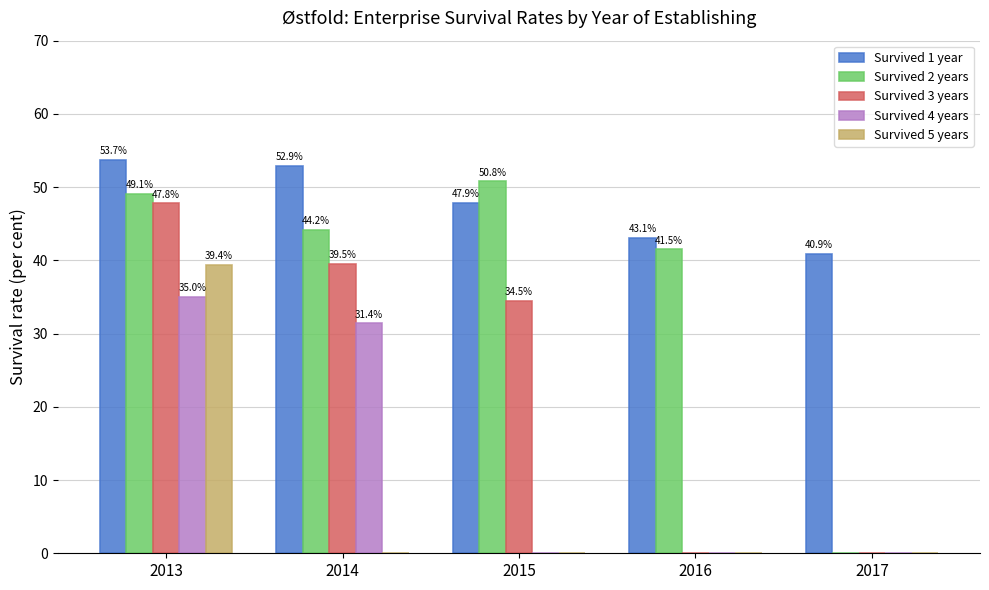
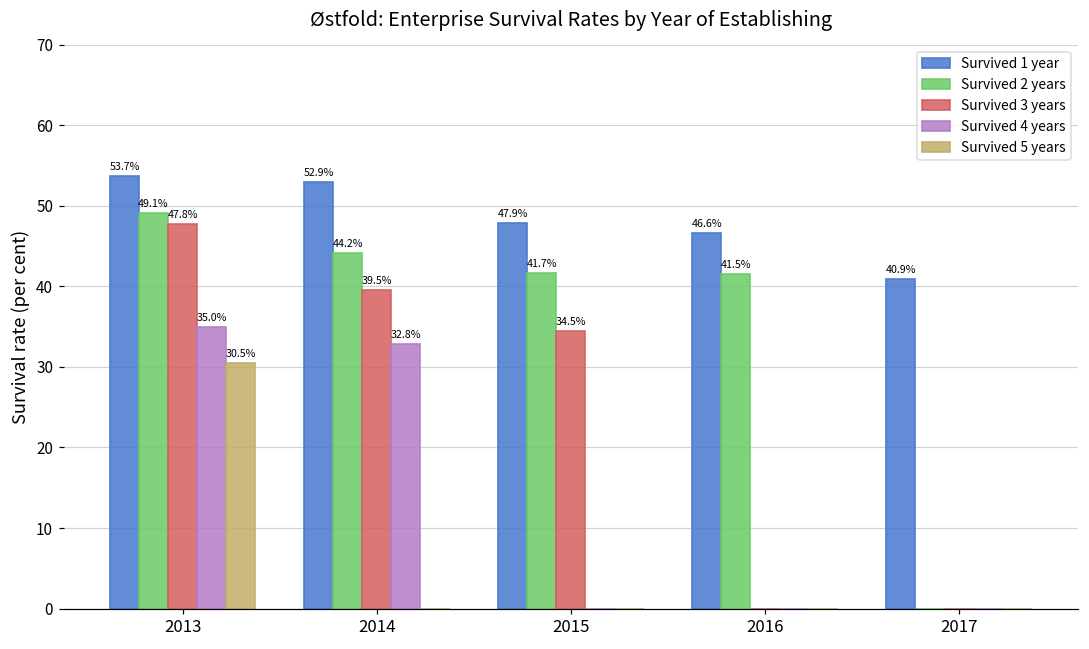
Survived 5 years, 2013: 39.4% -> 30.5%
Survived 4 years, 2014: 31.4% -> 32.8%
Survived 2 years, 2015: 50.8% -> 41.7%
Survived 1 year, 2016: 43.1% -> 46.6%
